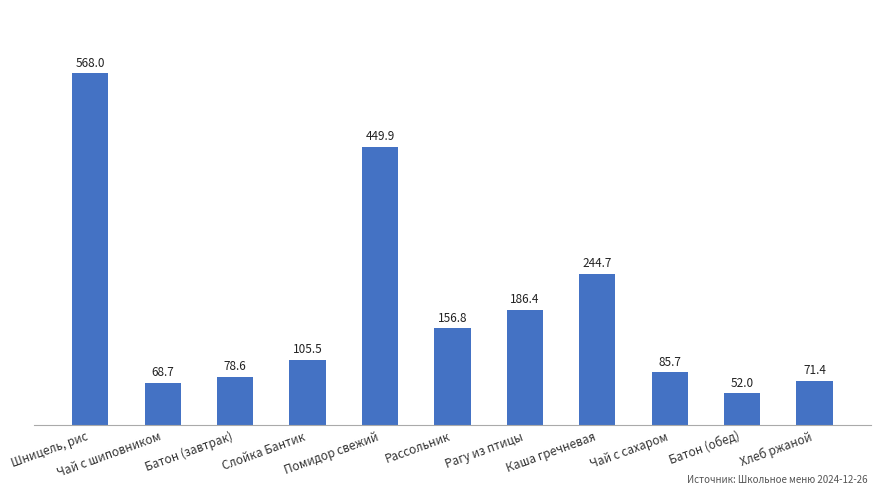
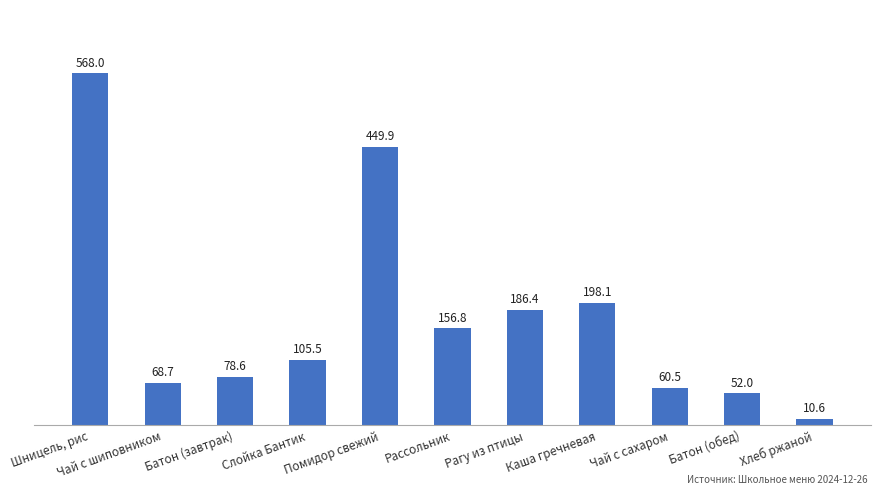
Каша гречневая: 244.7 -> 198.1
Чай с сахаром: 85.7 -> 60.5
Хлеб ржаной: 71.4 -> 10.6
